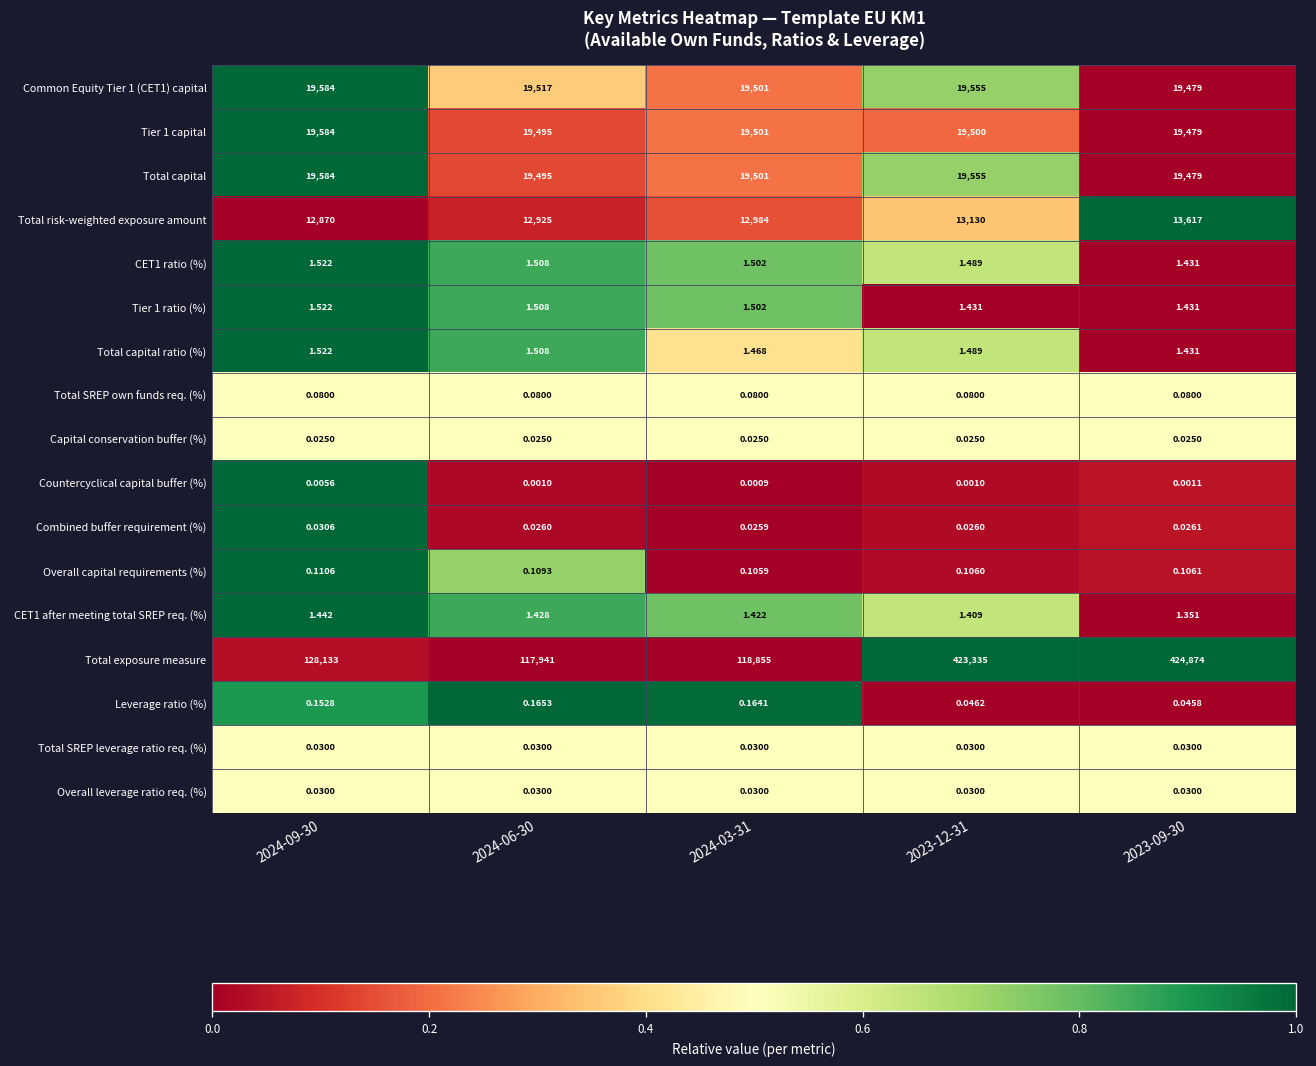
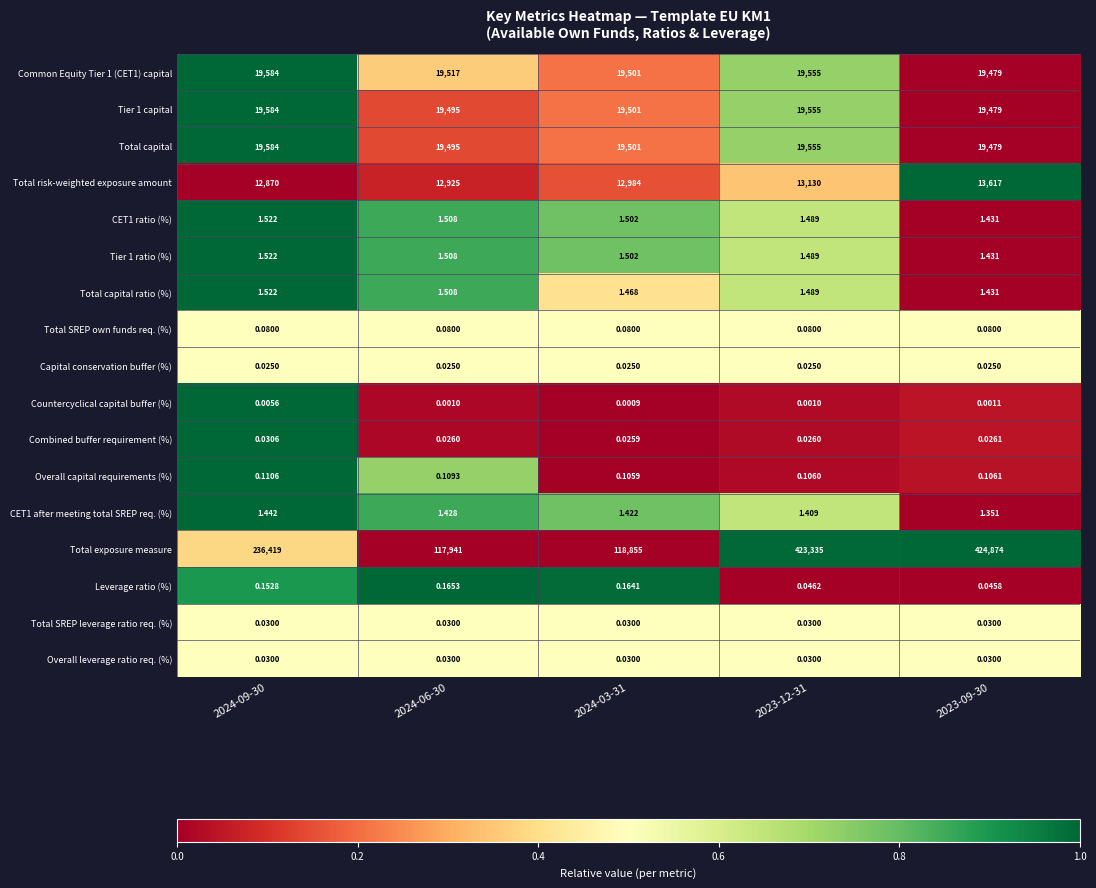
Tier 1 capital, 2023-12-31: 19,500 -> 19,555
Tier 1 ratio (%), 2023-12-31: 1.431 -> 1.489
Total exposure measure, 2024-09-30: 128,133 -> 236,419
